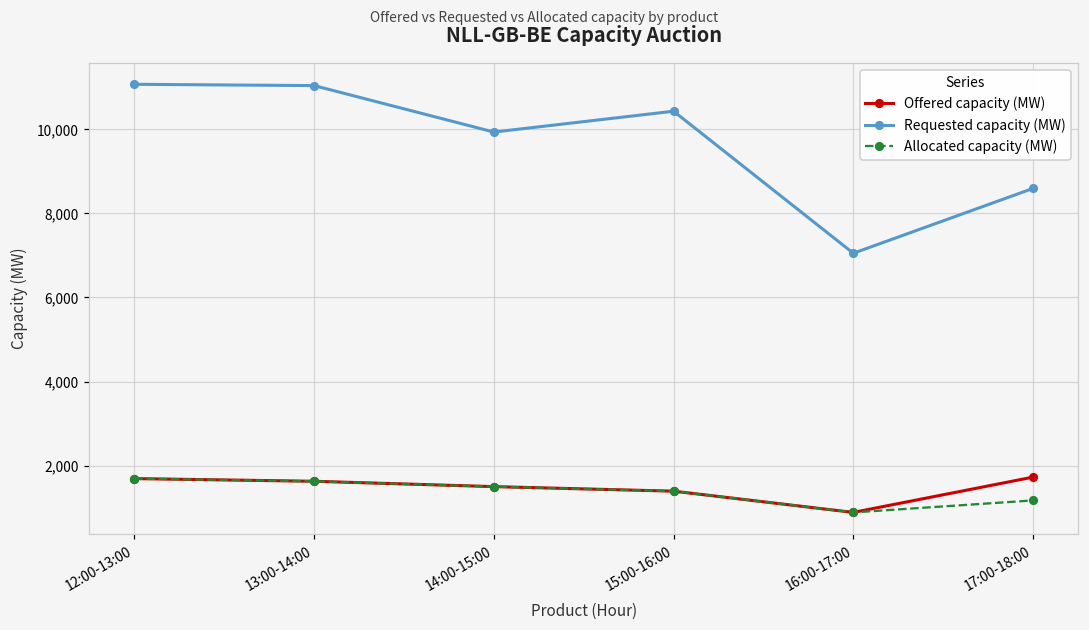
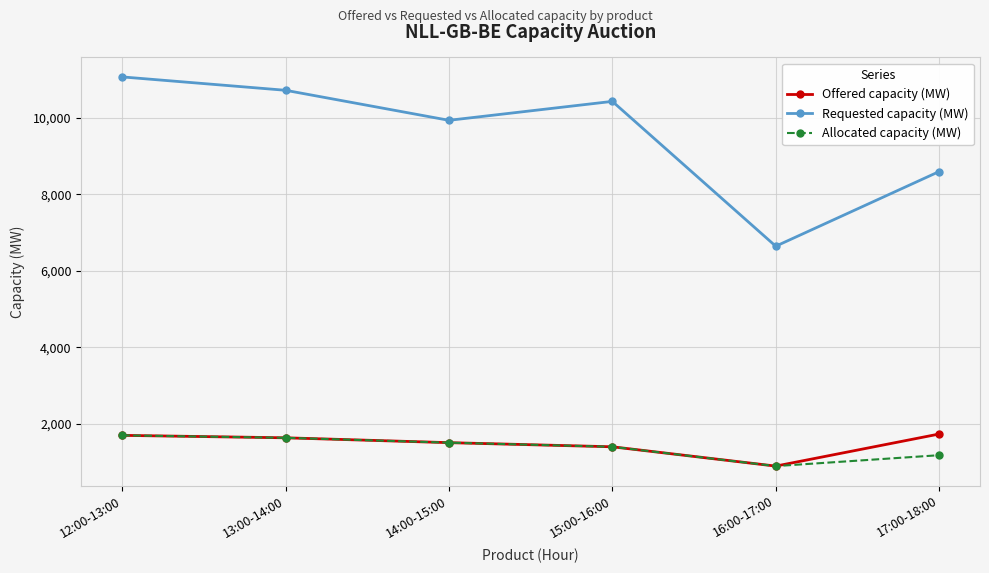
Requested capacity (MW), 13:00-14:00: 11,000 -> 10,700
Requested capacity (MW), 16:00-17:00: 7,100 -> 6,600
